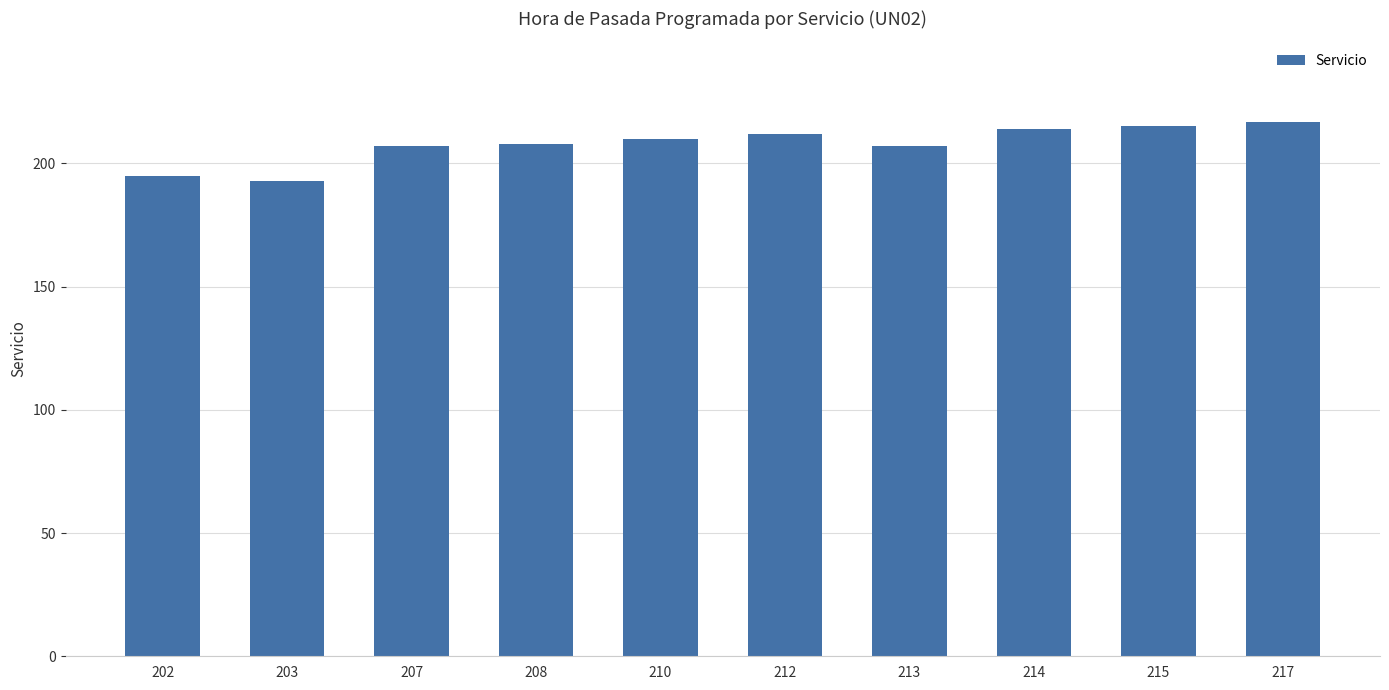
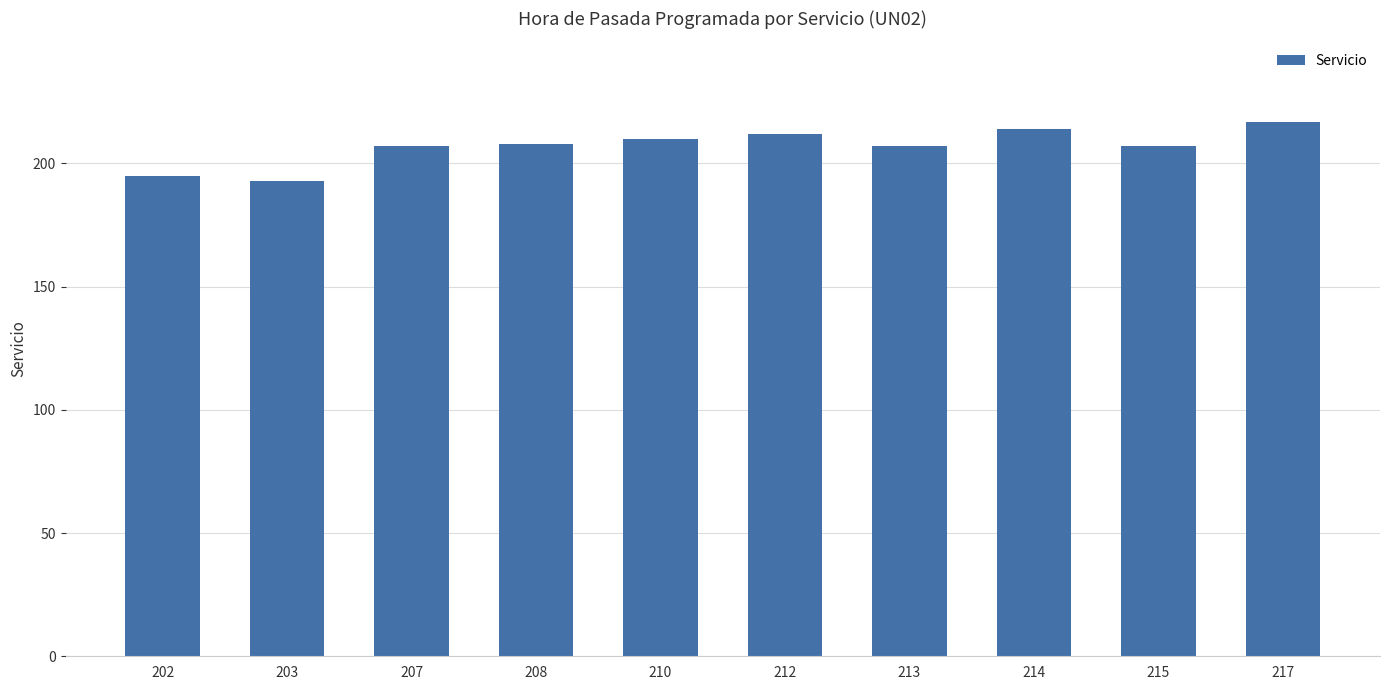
215: 215 -> 207
